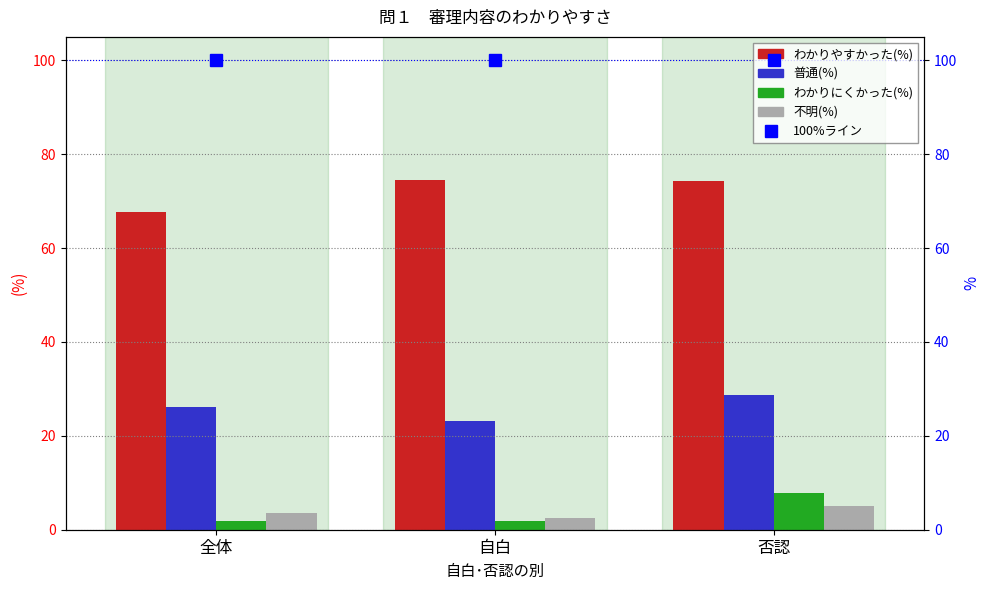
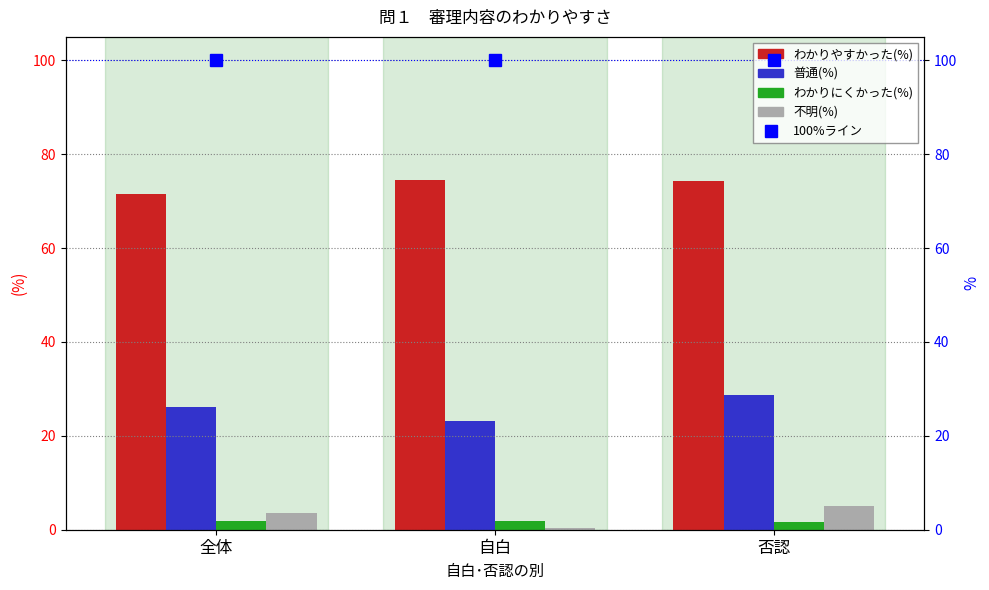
わかりやすかった(%), 全体: 68 -> 72
不明(%), 自白: 3 -> 0
わかりにくかった(%), 否認: 8 -> 2
